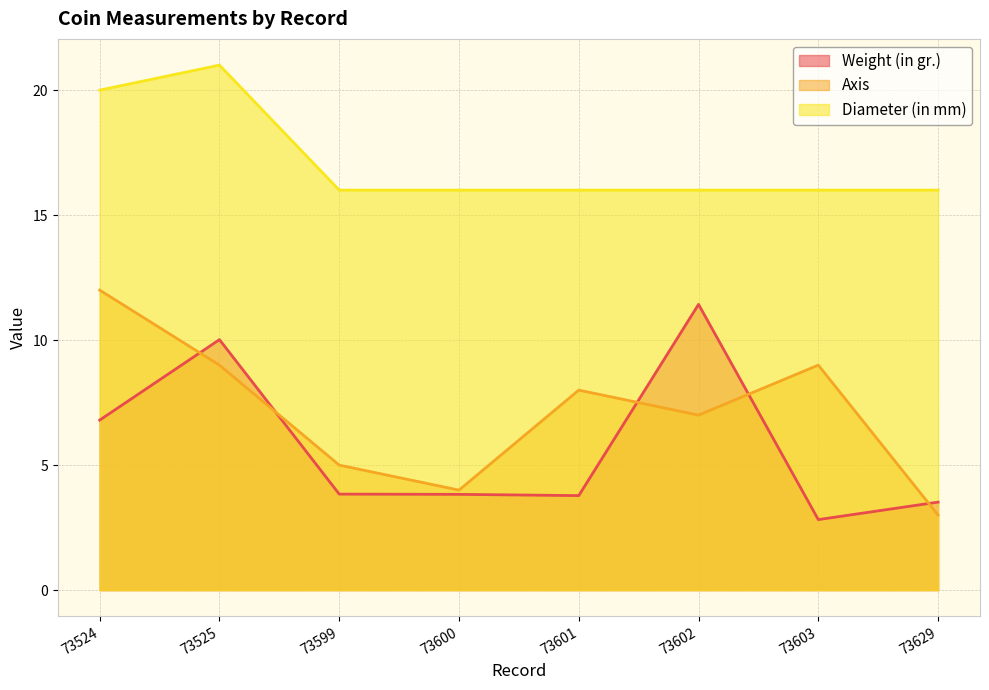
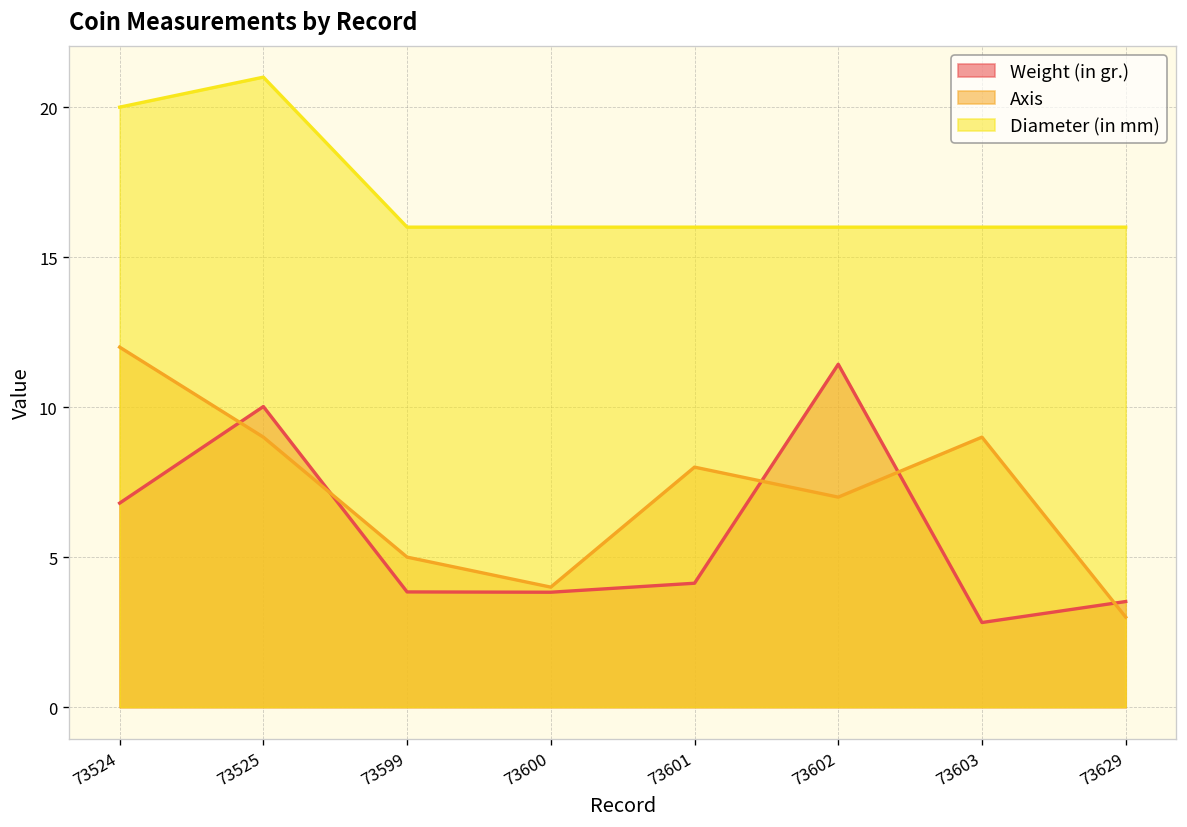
Weight (in gr.), 73601: 3.8 -> 4.1
